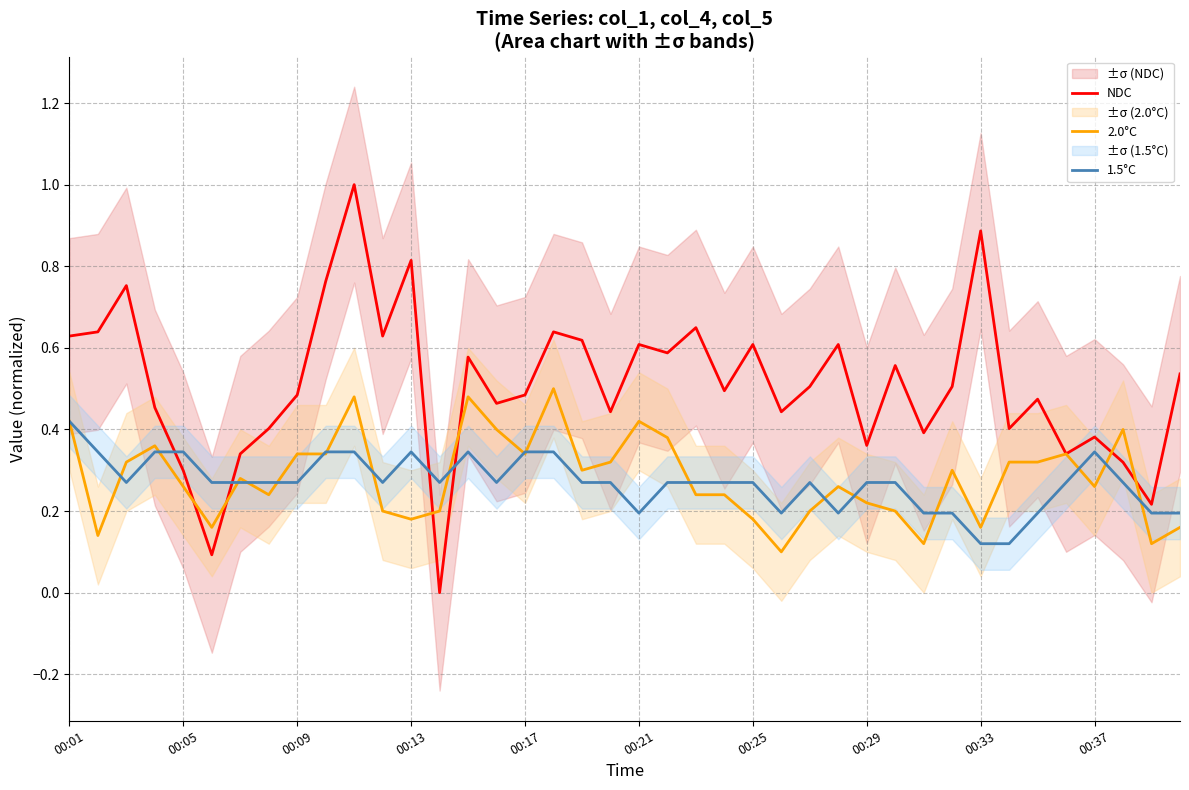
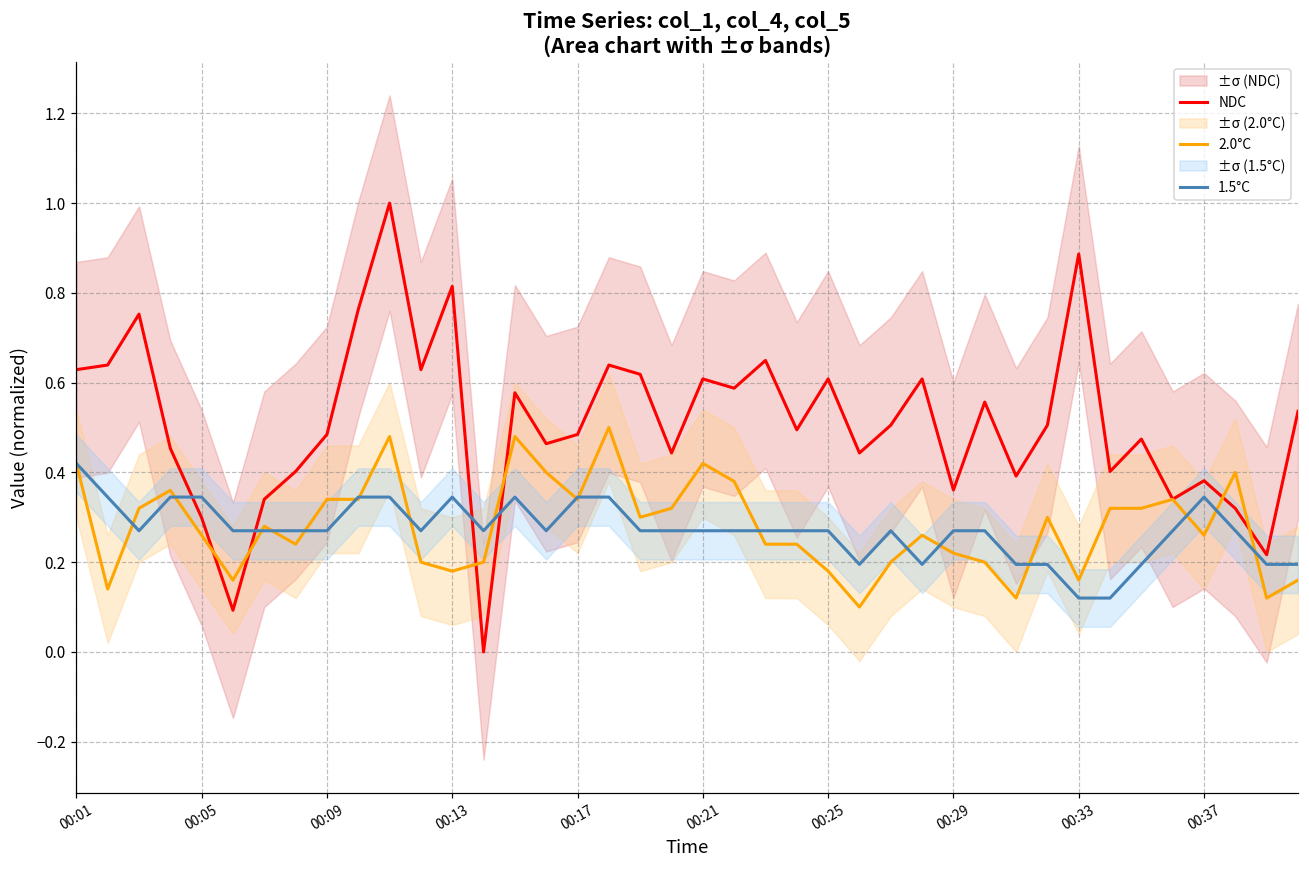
1.5°C, 00:21: 0.19 -> 0.27
